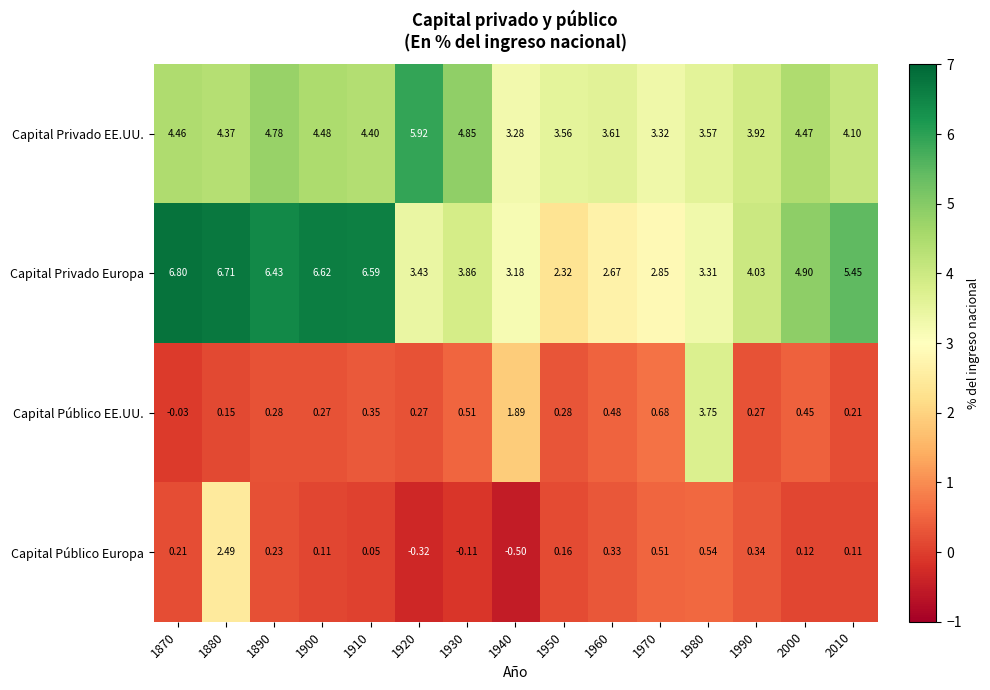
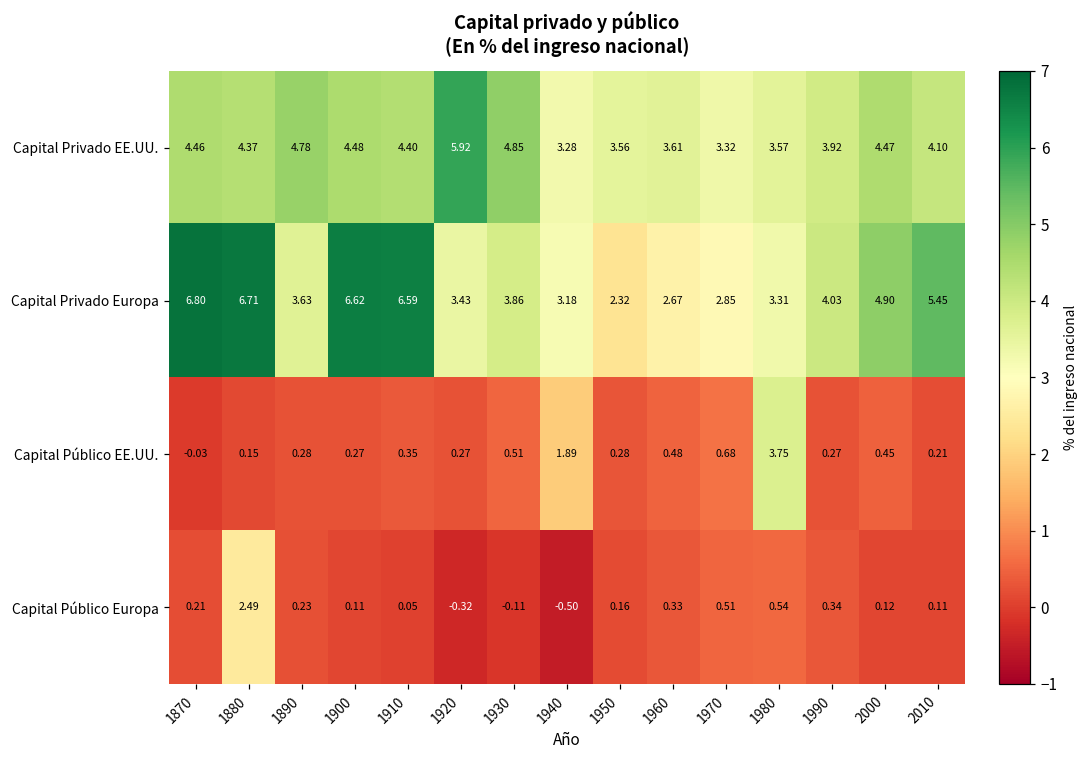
Capital Privado Europa, 1890: 6.43 -> 3.63
